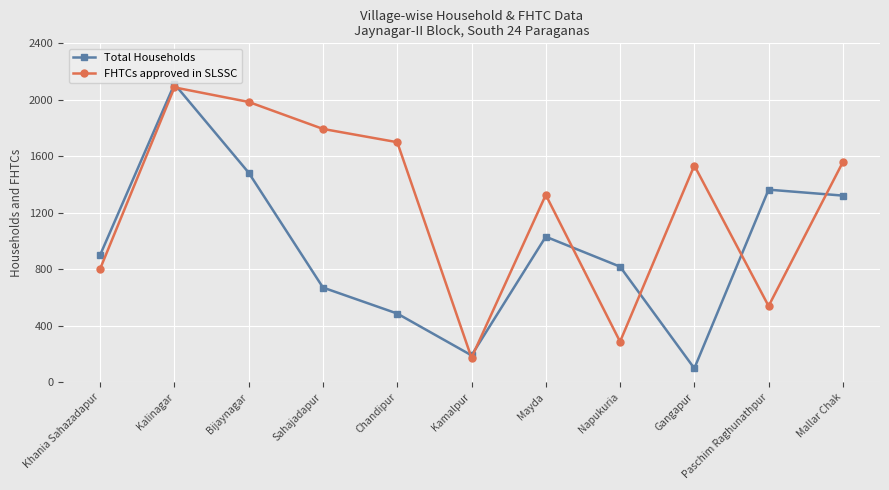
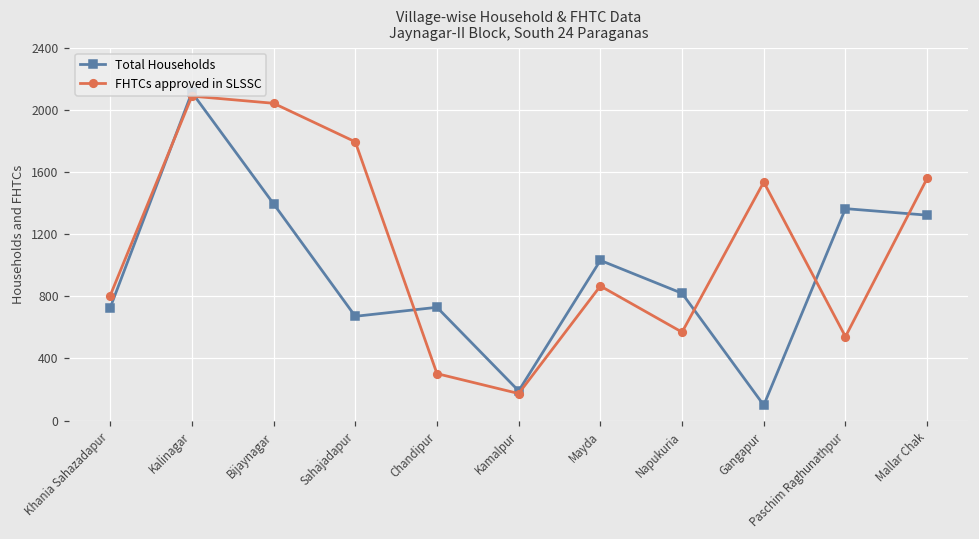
Total Households, Khania Sahazadapur: 900 -> 730
Total Households, Bijaynagar: 1480 -> 1400
FHTCs approved in SLSSC, Bijaynagar: 1990 -> 2040
Total Households, Chandipur: 490 -> 730
FHTCs approved in SLSSC, Chandipur: 1700 -> 300
FHTCs approved in SLSSC, Mayda: 1330 -> 870
FHTCs approved in SLSSC, Napukuria: 290 -> 570
